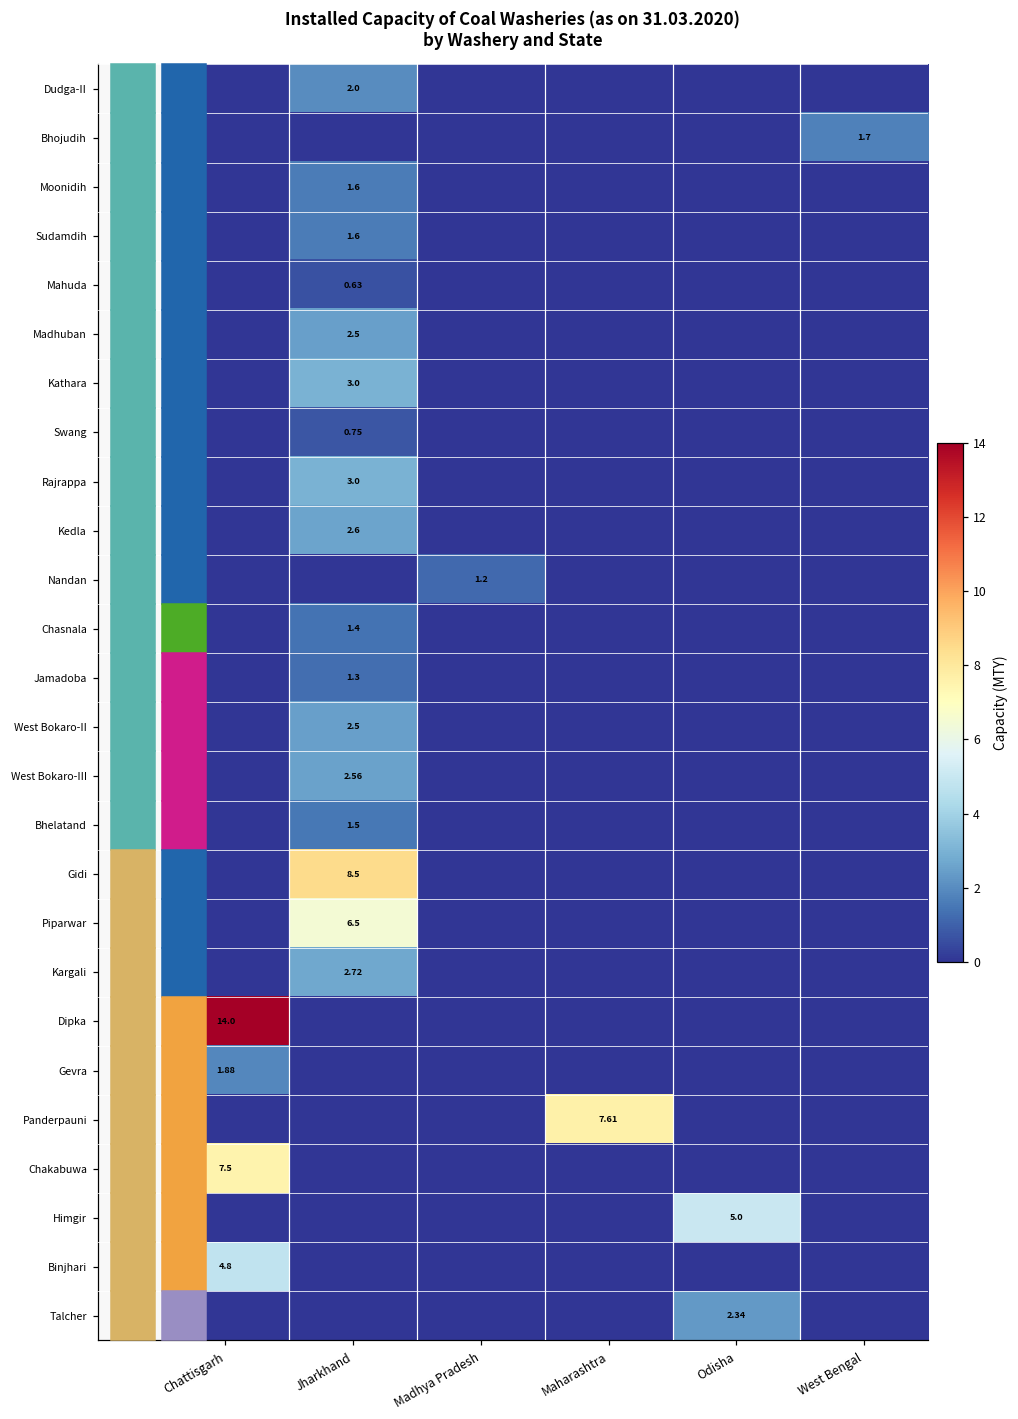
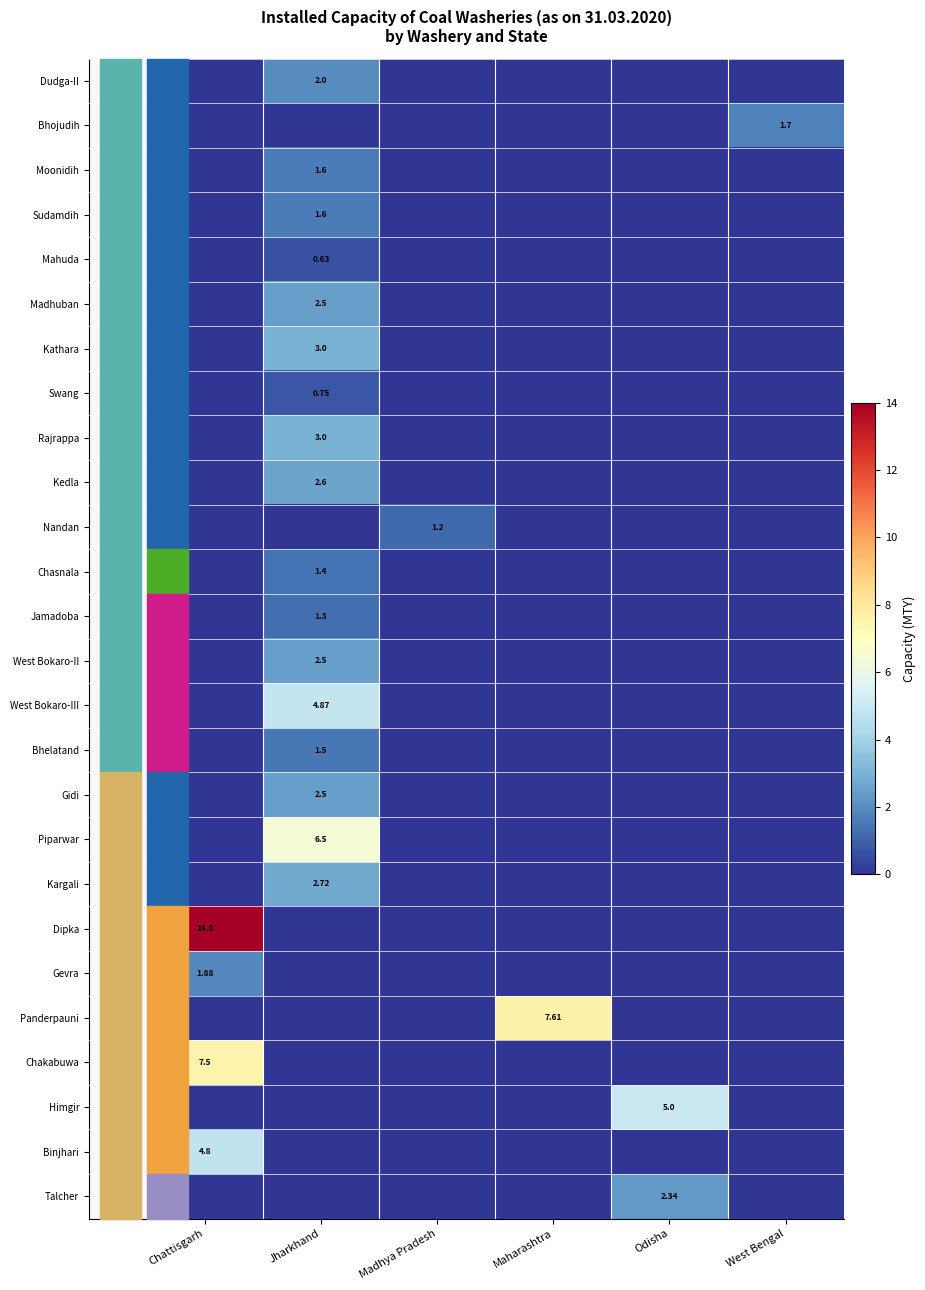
West Bokaro-III, Jharkhand: 2.56 -> 4.87
Gidi, Jharkhand: 8.5 -> 2.5
